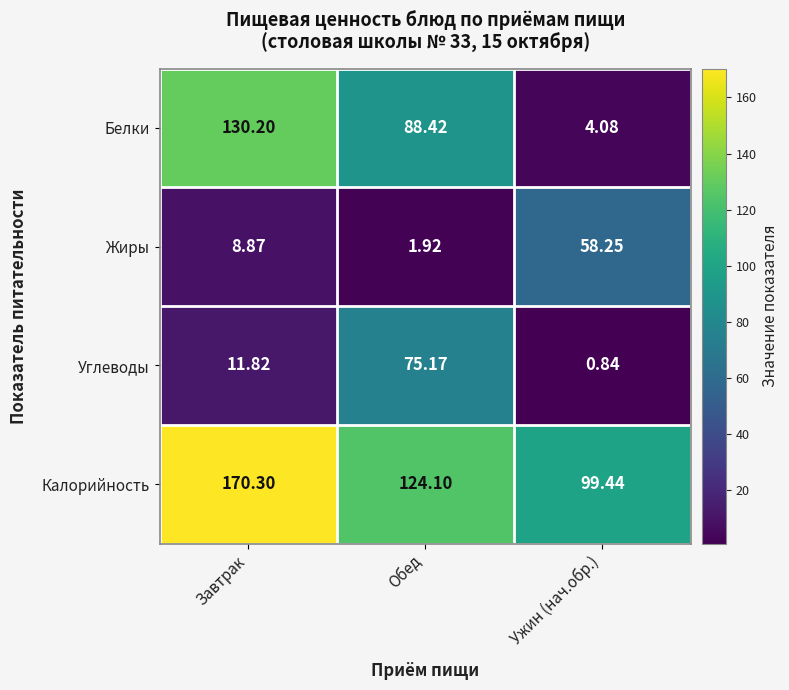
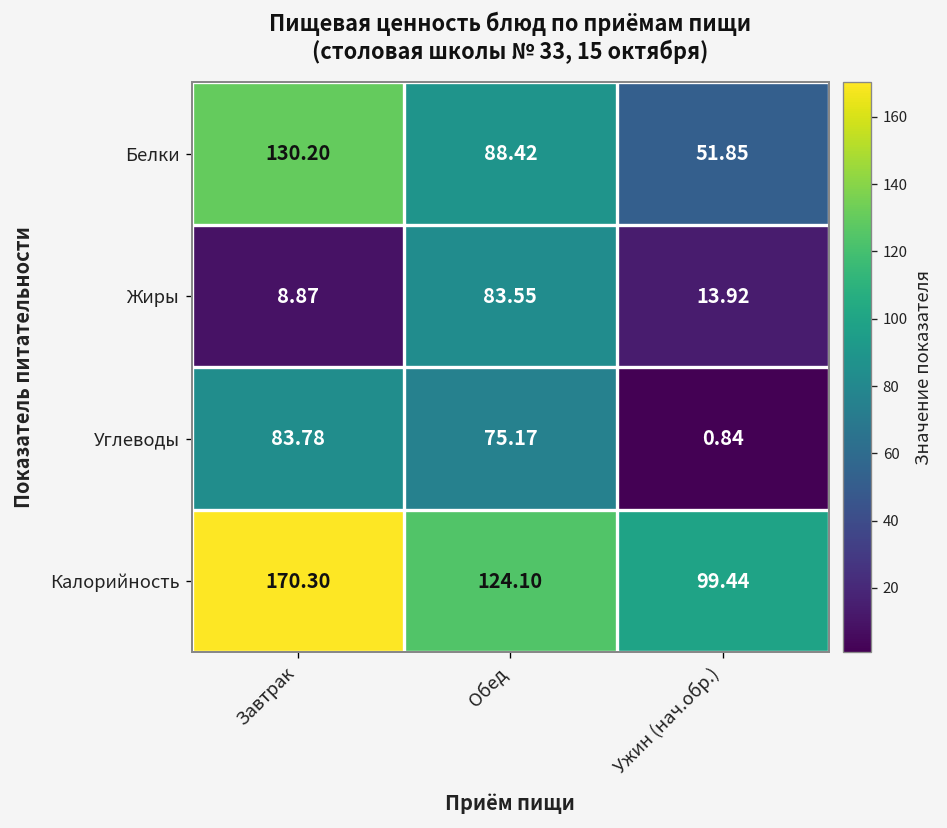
Белки, Ужин (нач.обр.): 4.08 -> 51.85
Жиры, Обед: 1.92 -> 83.55
Жиры, Ужин (нач.обр.): 58.25 -> 13.92
Углеводы, Завтрак: 11.82 -> 83.78
